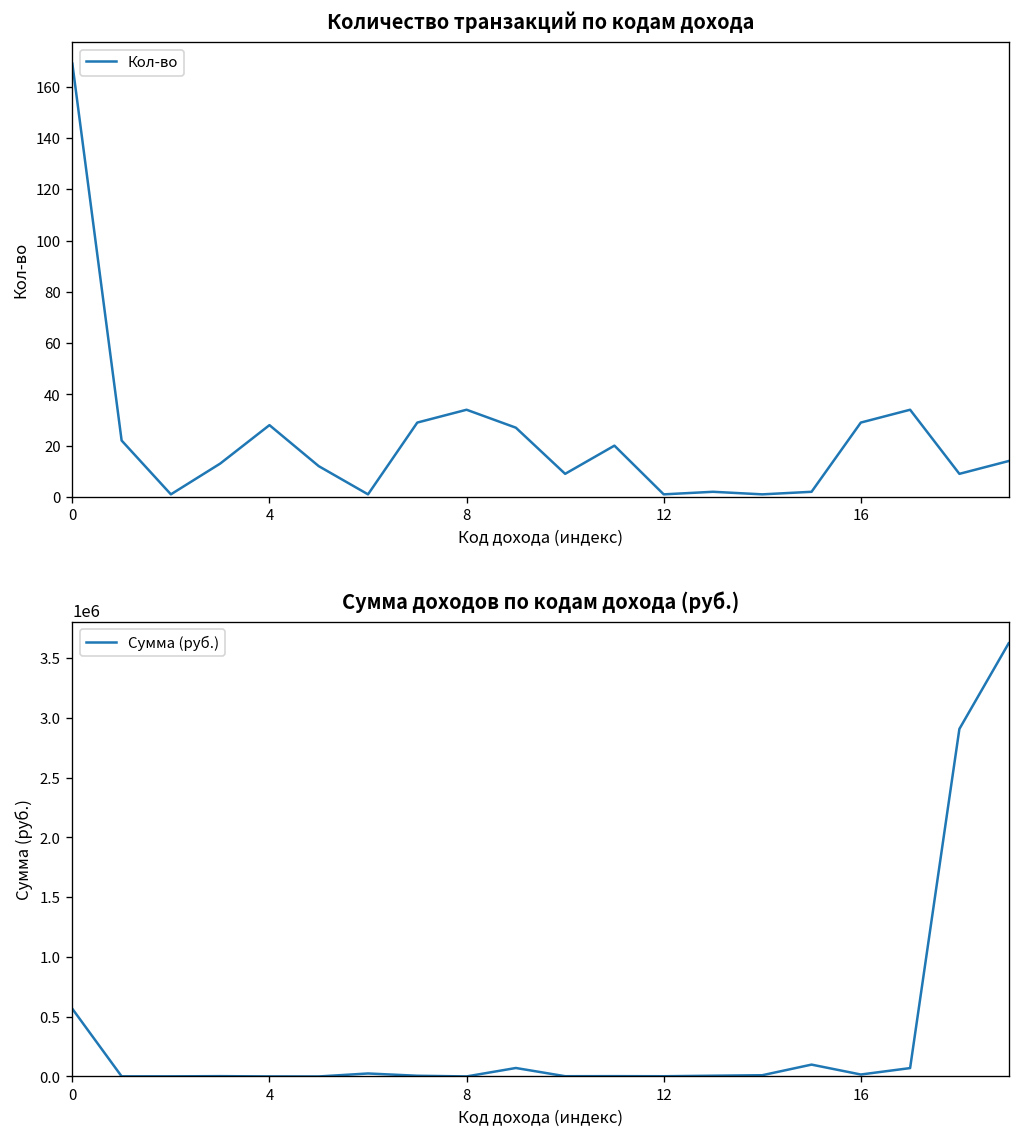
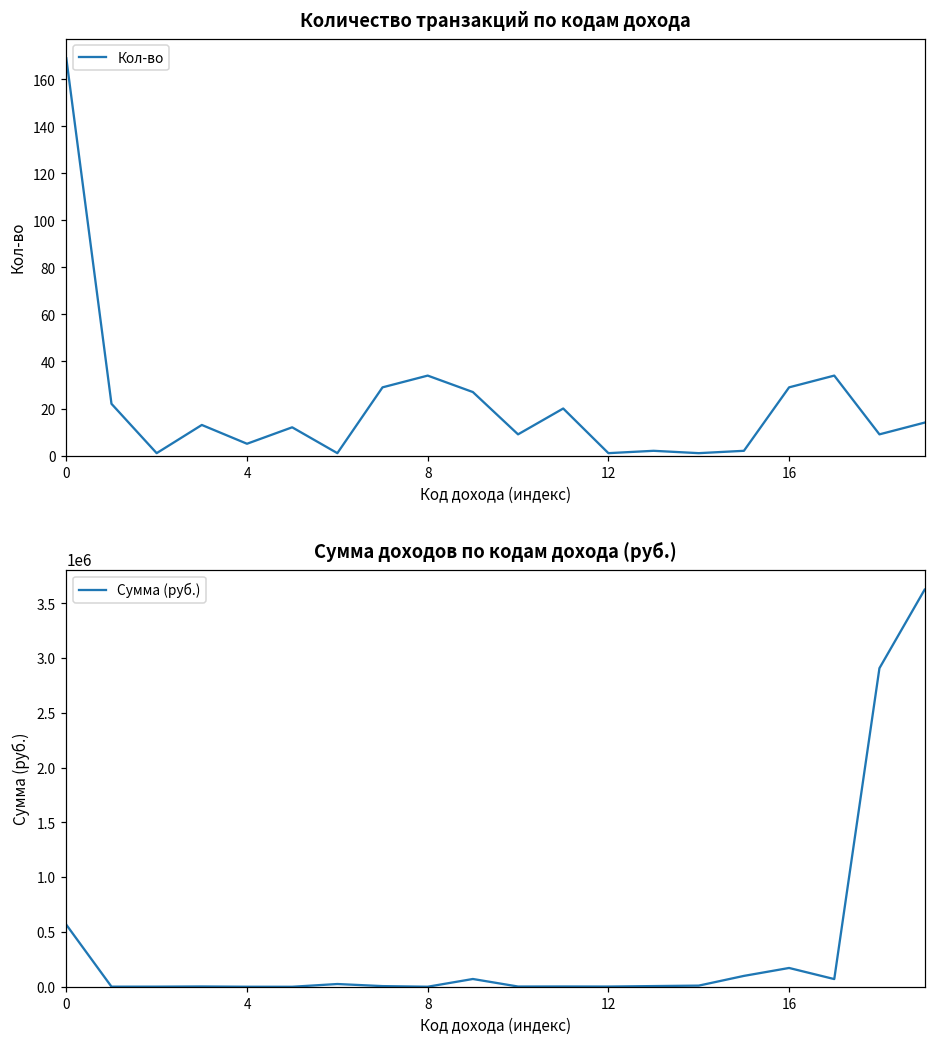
Количество транзакций по кодам дохода, 4: 28 -> 5
Сумма доходов по кодам дохода (руб.), 16: 0 -> 200000
